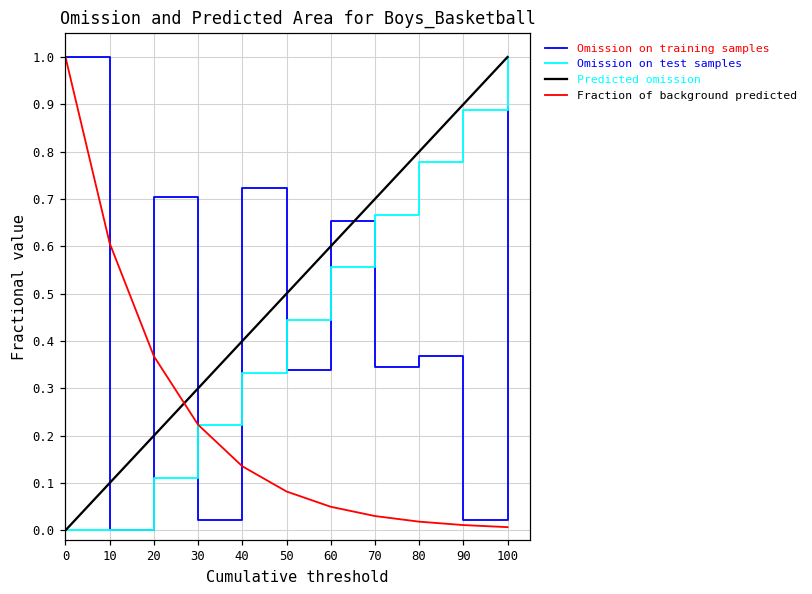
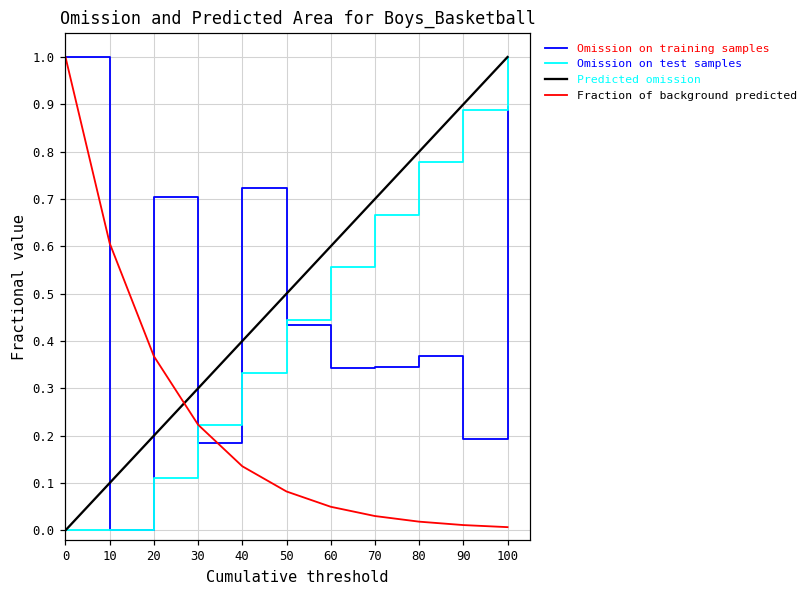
Omission on training samples, 30: 0.02 -> 0.19
Omission on training samples, 50: 0.34 -> 0.43
Omission on training samples, 60: 0.65 -> 0.34
Omission on training samples, 90: 0.02 -> 0.19
